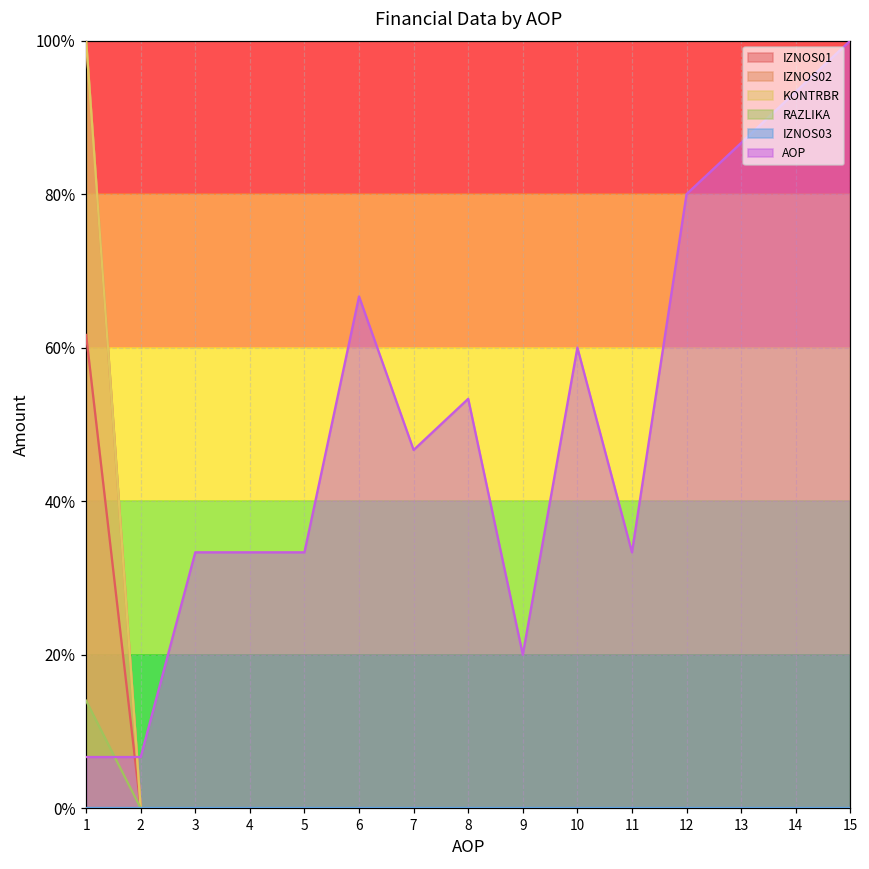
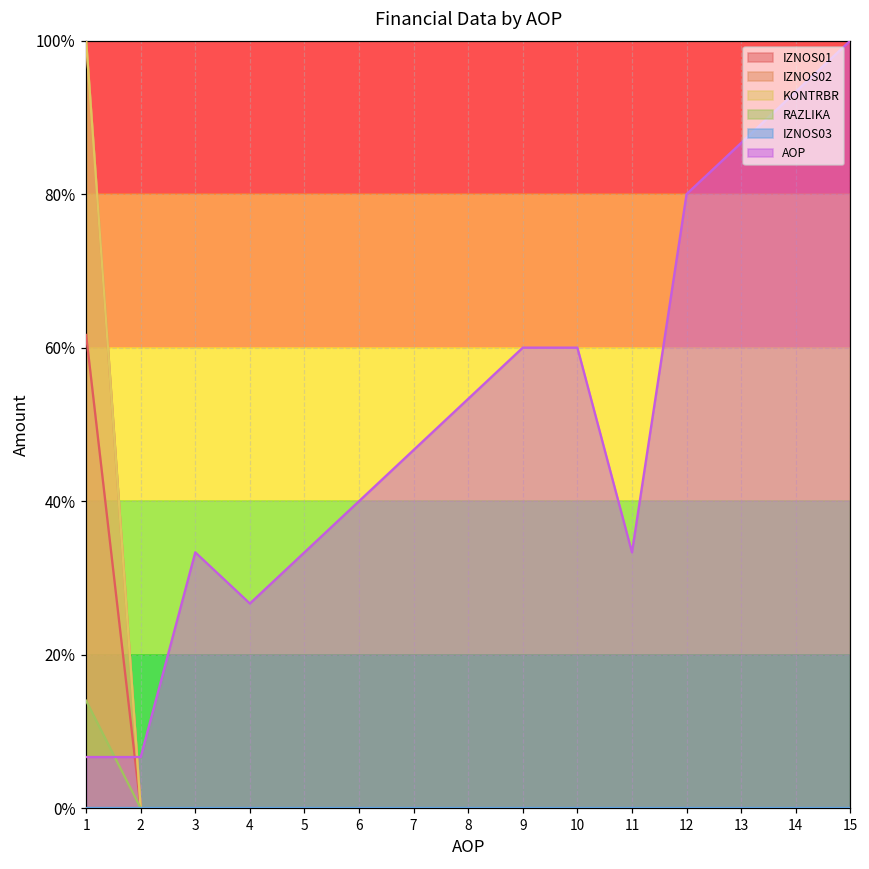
AOP, 4: 33% -> 27%
AOP, 6: 67% -> 40%
AOP, 9: 20% -> 60%
